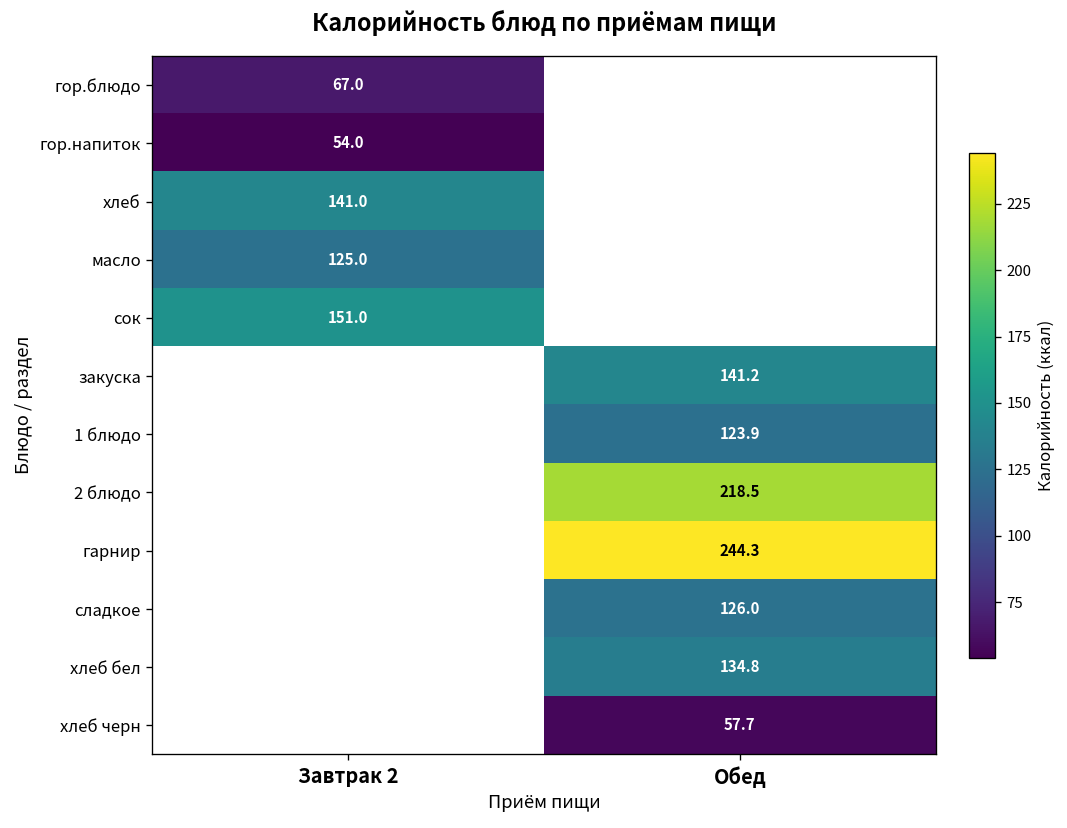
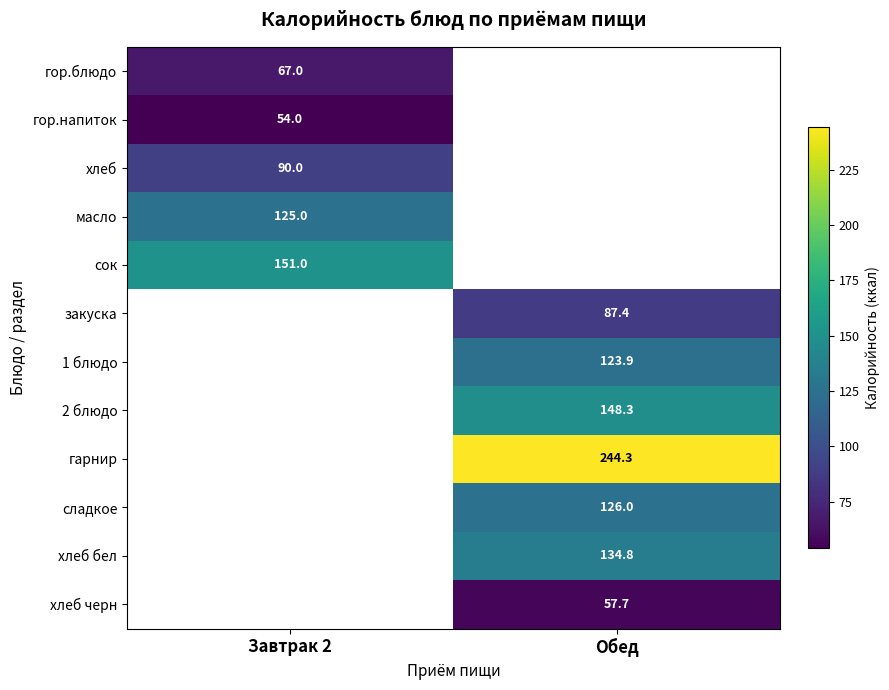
хлеб, Завтрак 2: 141.0 -> 90.0
закуска, Обед: 141.2 -> 87.4
2 блюдо, Обед: 218.5 -> 148.3
